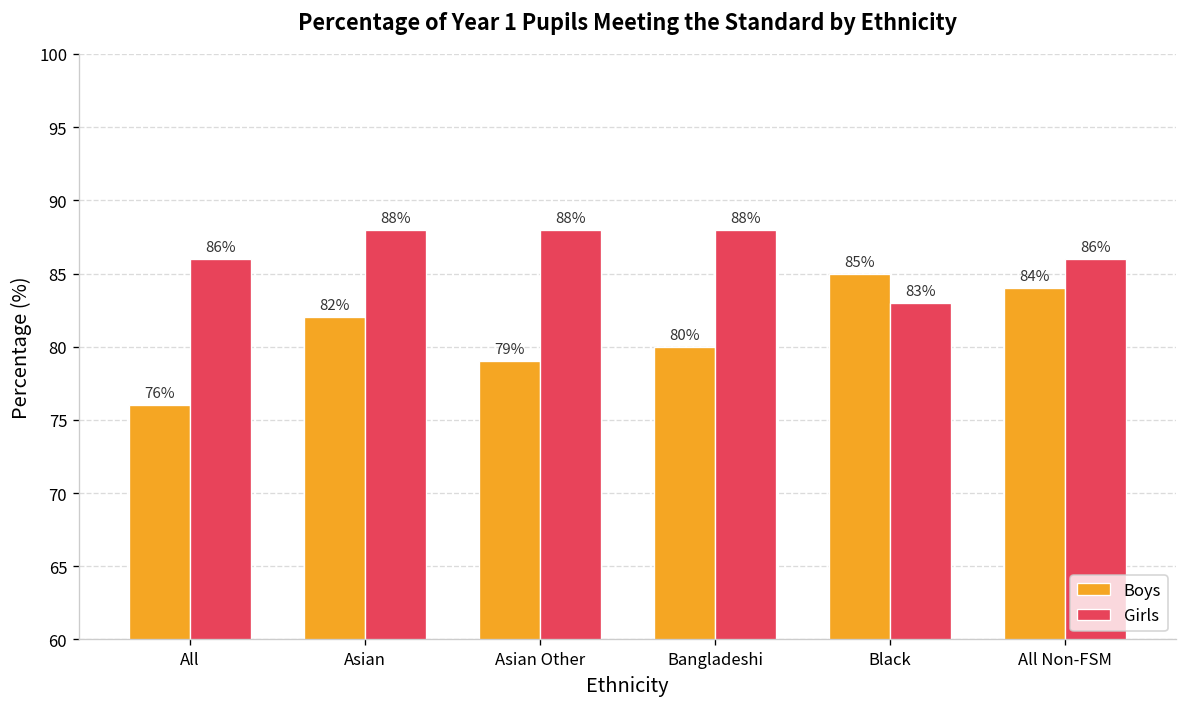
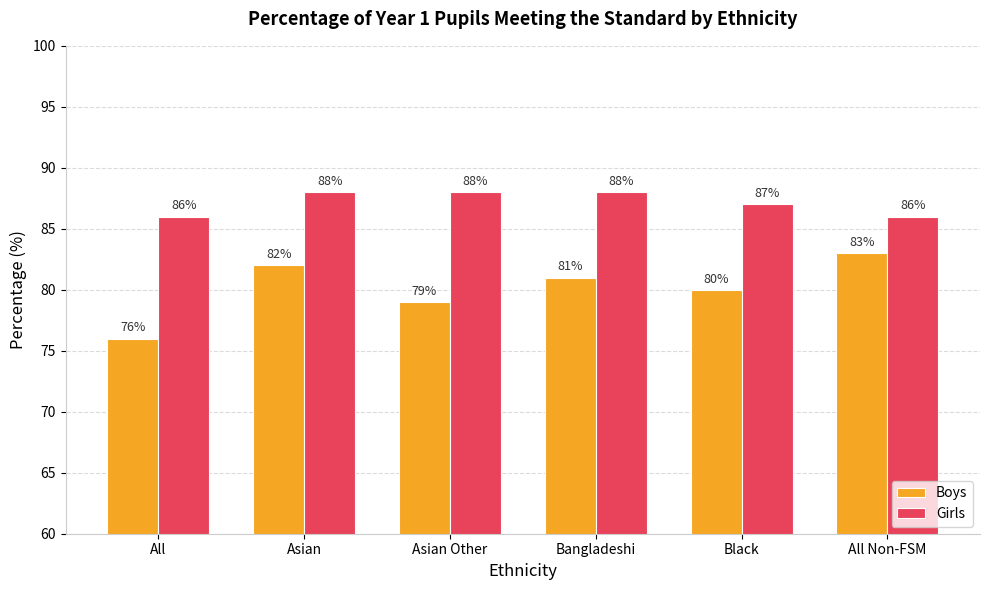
Boys, Bangladeshi: 80% -> 81%
Boys, Black: 85% -> 80%
Girls, Black: 83% -> 87%
Boys, All Non-FSM: 84% -> 83%
